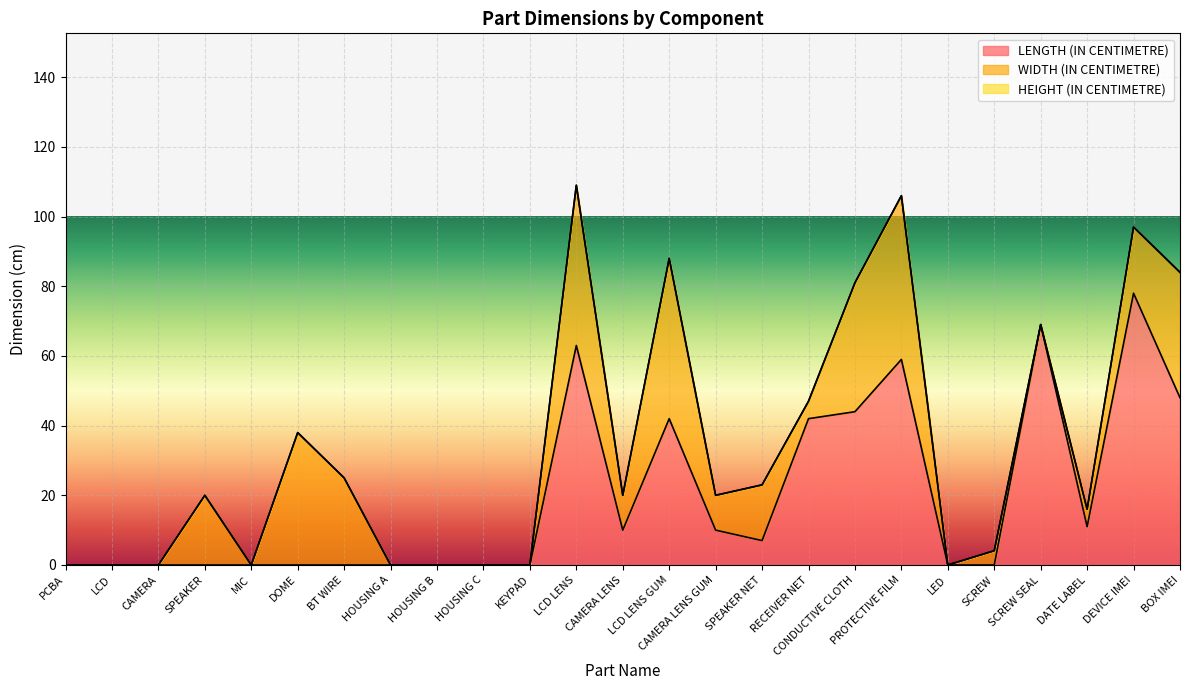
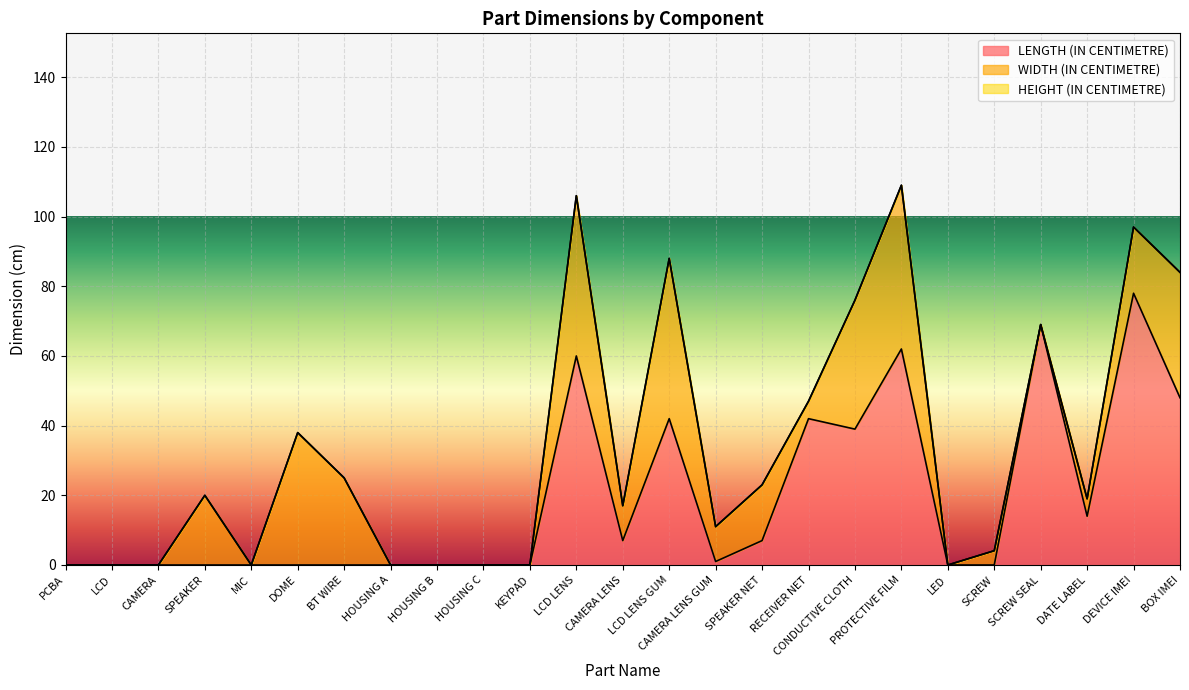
LENGTH (IN CENTIMETRE), LCD LENS: 63 -> 60
LENGTH (IN CENTIMETRE), CAMERA LENS: 10 -> 7
LENGTH (IN CENTIMETRE), CAMERA LENS GUM: 10 -> 1
LENGTH (IN CENTIMETRE), CONDUCTIVE CLOTH: 44 -> 39
LENGTH (IN CENTIMETRE), PROTECTIVE FILM: 59 -> 62
LENGTH (IN CENTIMETRE), DATE LABEL: 11 -> 14
